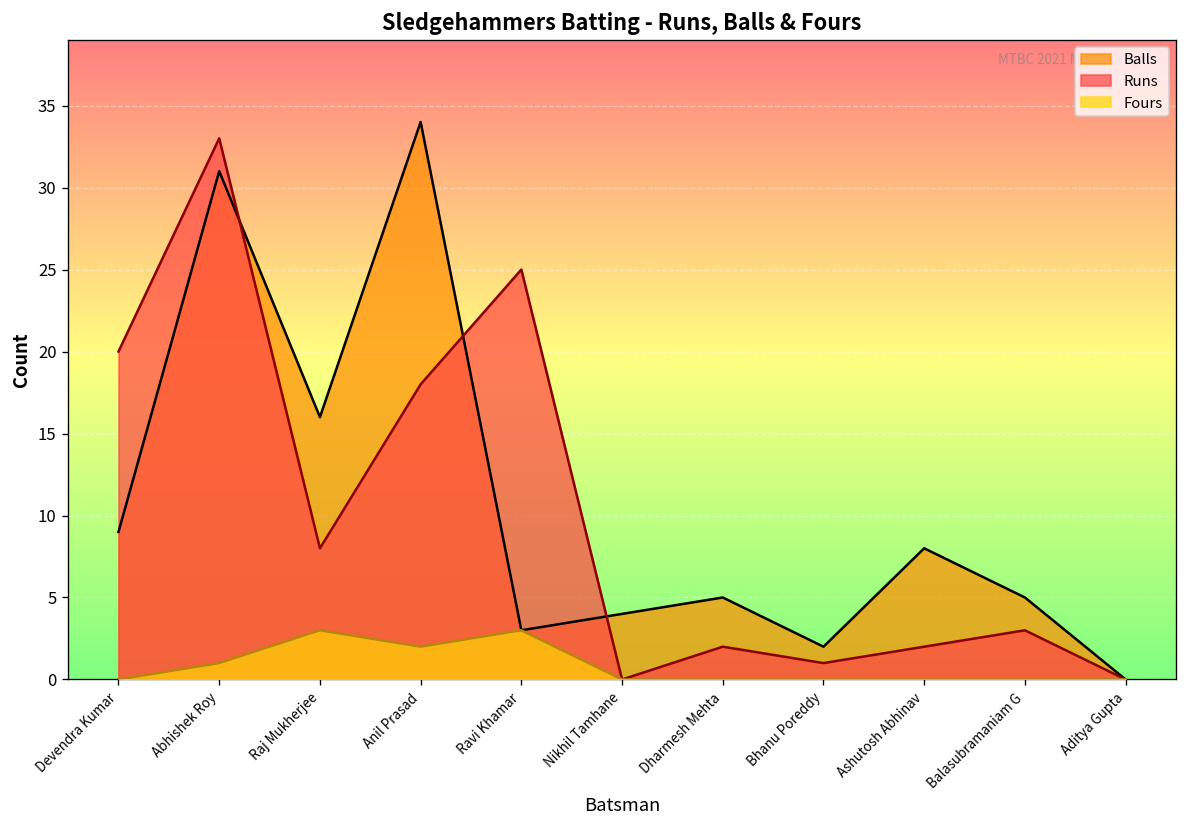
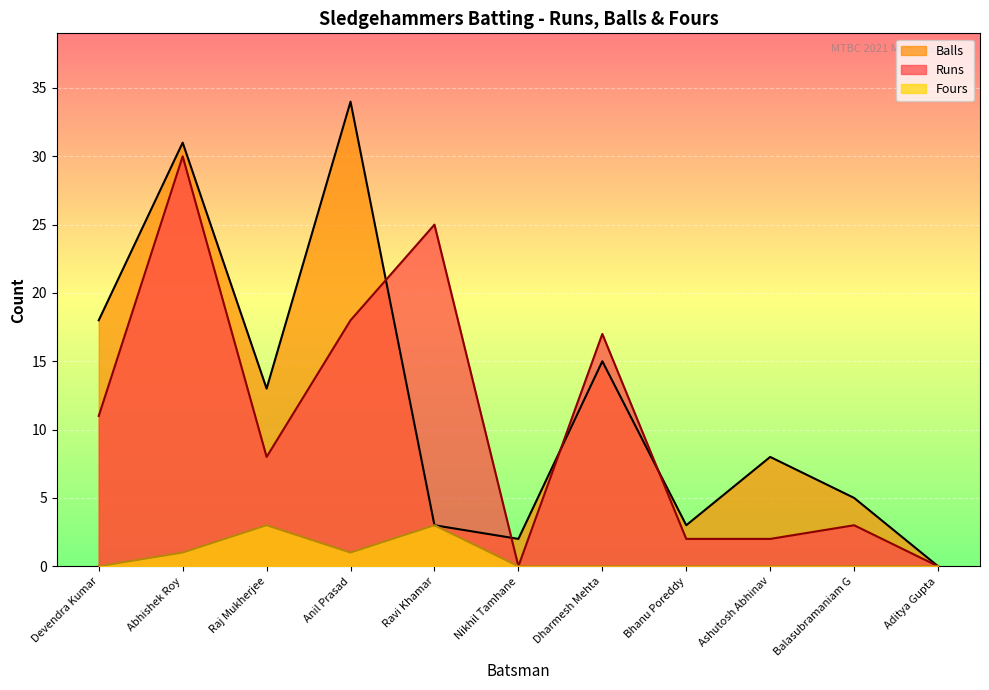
Balls, Devendra Kumar: 9 -> 18
Runs, Devendra Kumar: 20 -> 11
Runs, Abhishek Roy: 33 -> 30
Balls, Raj Mukherjee: 16 -> 13
Fours, Anil Prasad: 2 -> 1
Balls, Nikhil Tamhane: 4 -> 2
Balls, Dharmesh Mehta: 5 -> 15
Runs, Dharmesh Mehta: 2 -> 17
Balls, Bhanu Poreddy: 2 -> 3
Runs, Bhanu Poreddy: 1 -> 2
